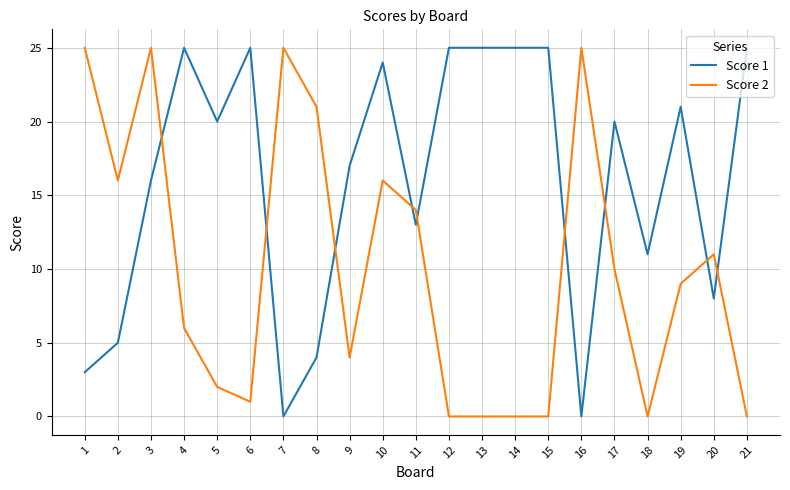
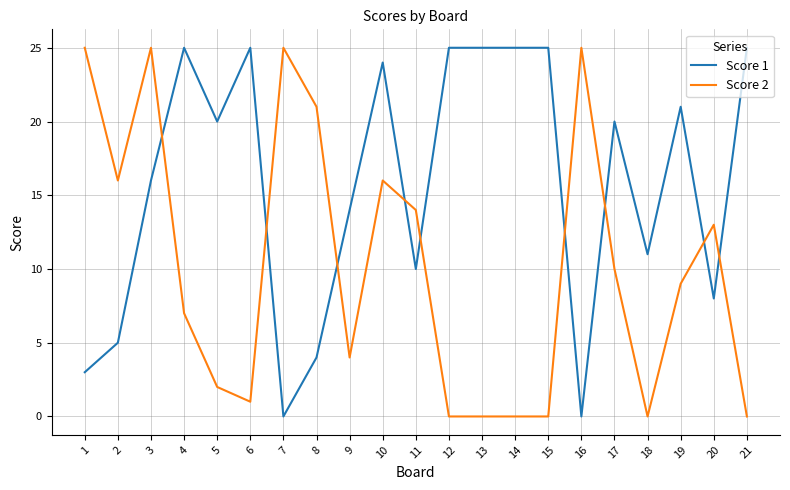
Score 2, 4: 6 -> 7
Score 1, 9: 17 -> 14
Score 1, 11: 13 -> 10
Score 2, 20: 11 -> 13
